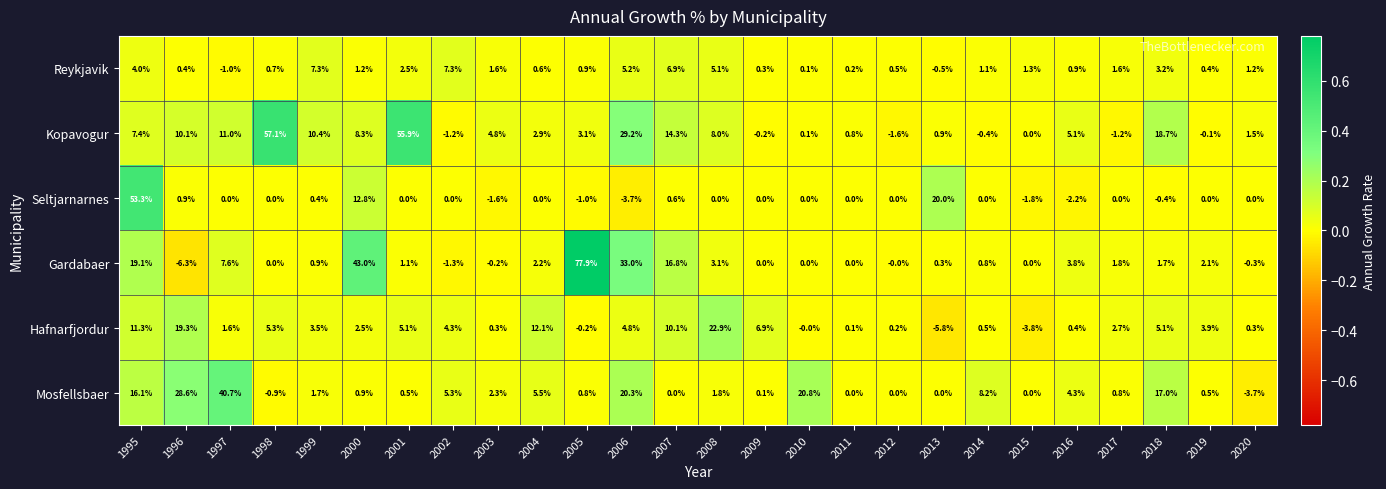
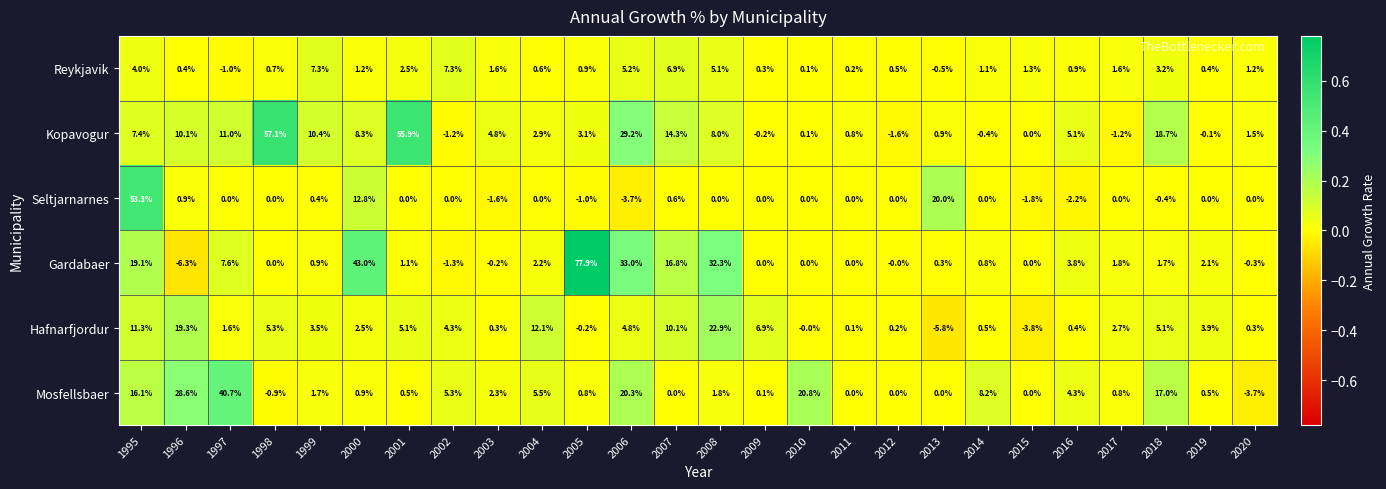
Gardabaer, 2008: 3.1% -> 32.3%
